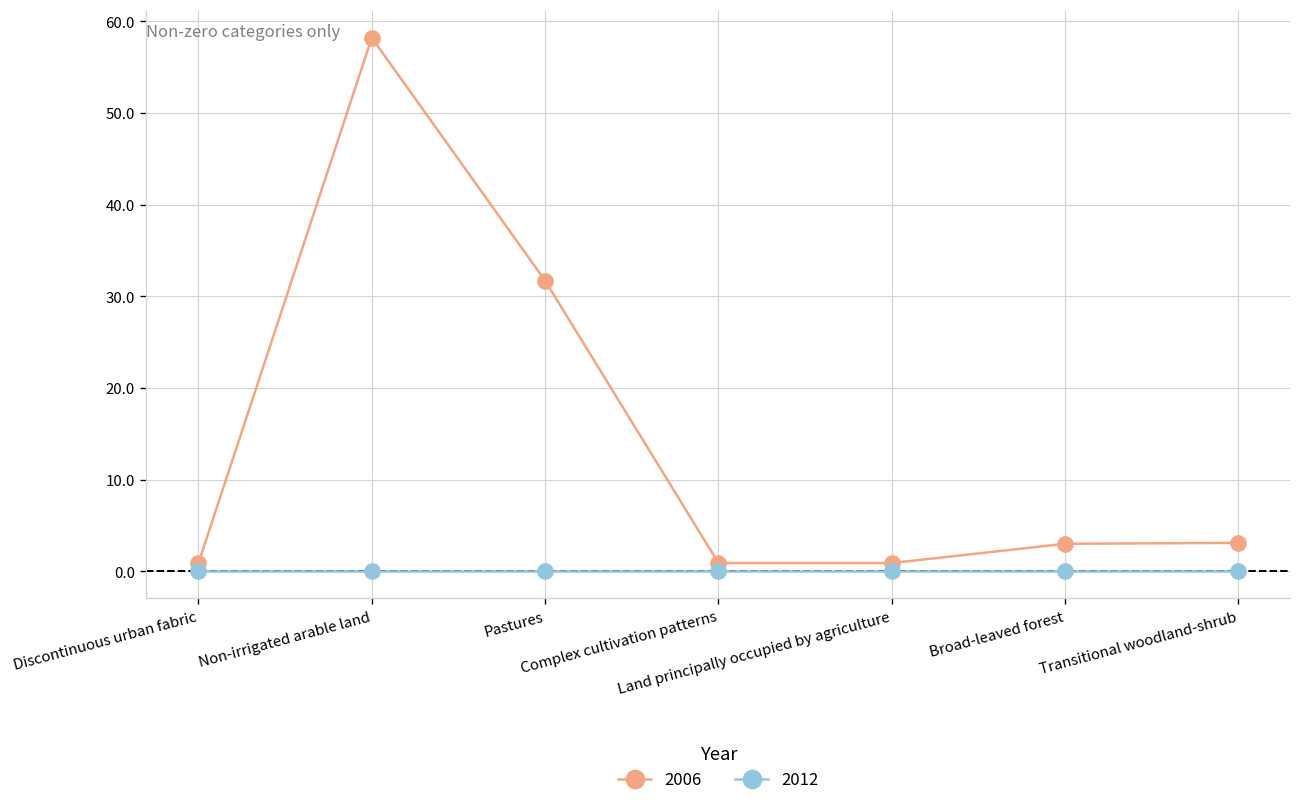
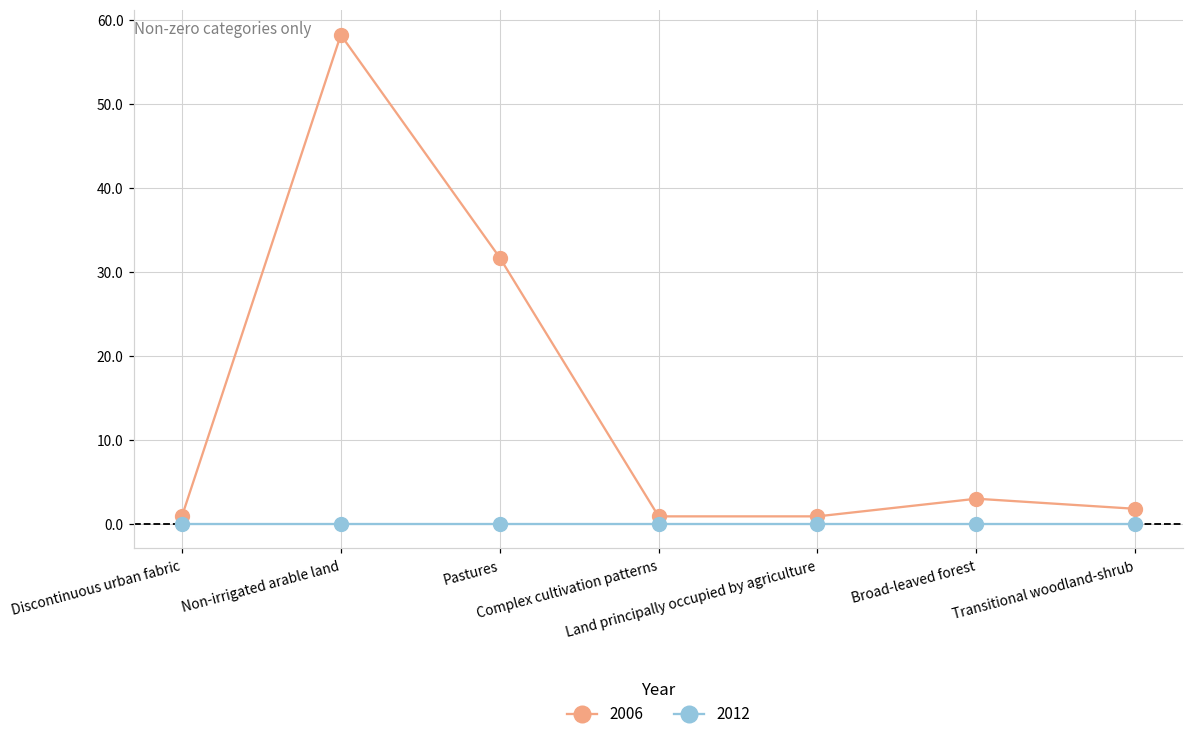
2006, Transitional woodland-shrub: 3 -> 2
